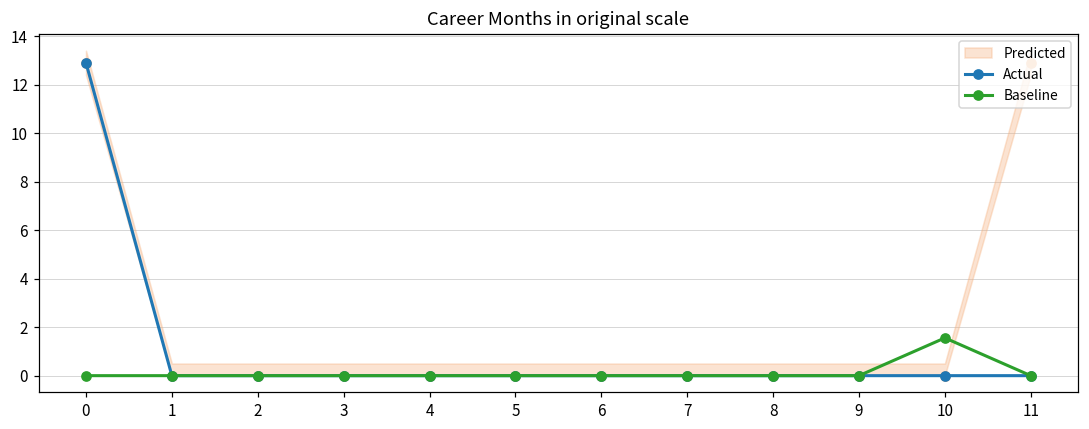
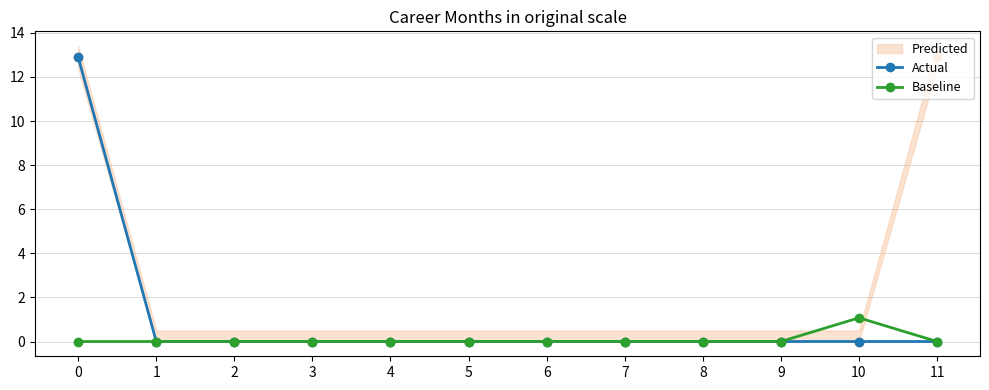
Baseline, 10: 1.6 -> 1.1
